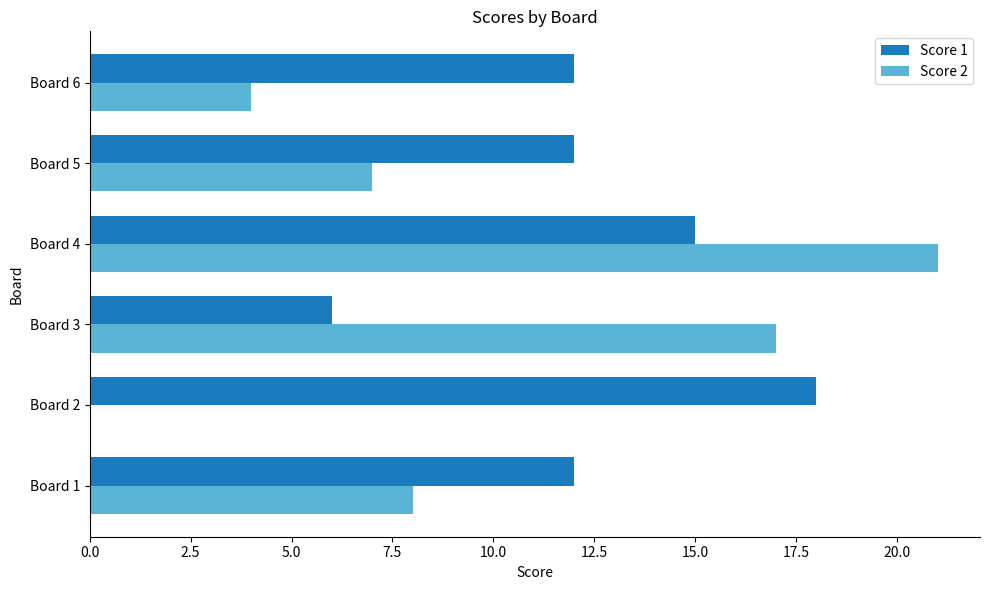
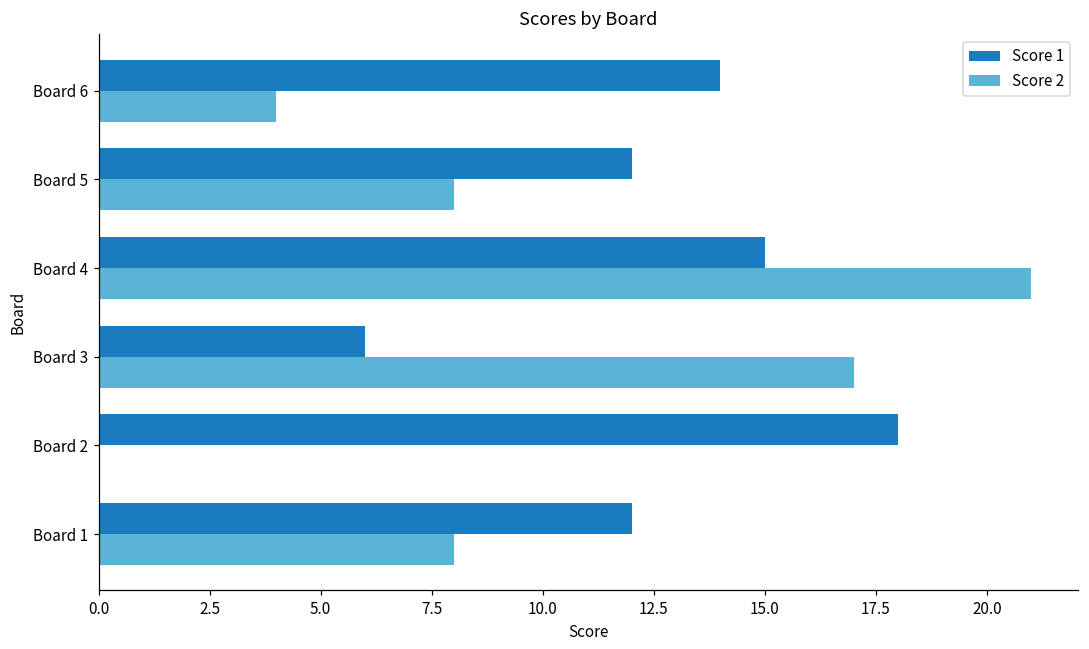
Score 1, Board 6: 12 -> 14
Score 2, Board 5: 7 -> 8
